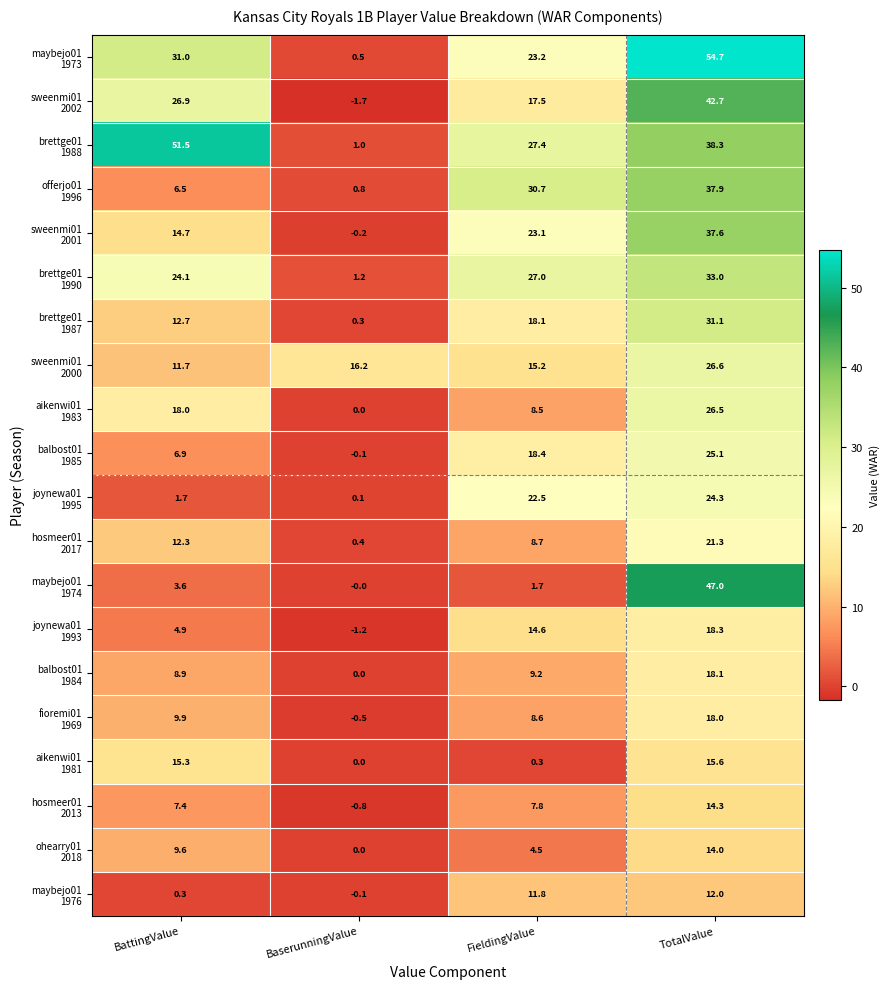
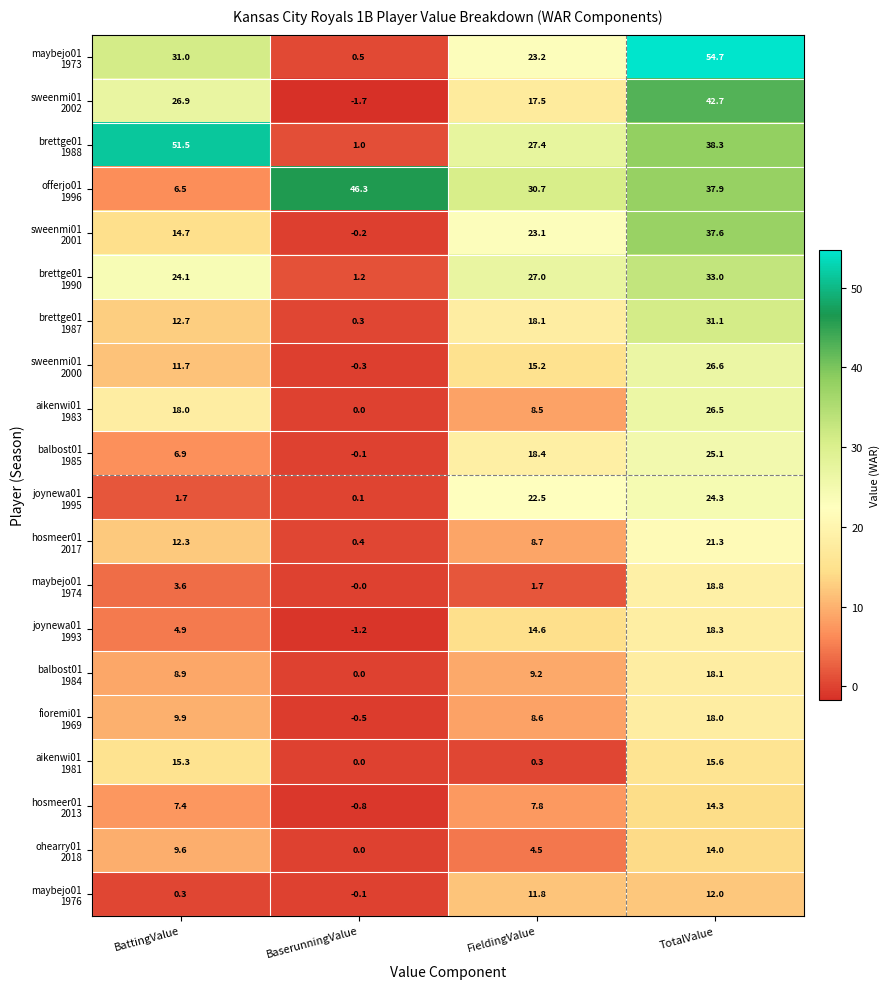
offerjo01 1996, BaserunningValue: 0.8 -> 46.3
sweenmi01 2000, BaserunningValue: 16.2 -> -0.3
maybejo01 1974, TotalValue: 47.0 -> 18.8
